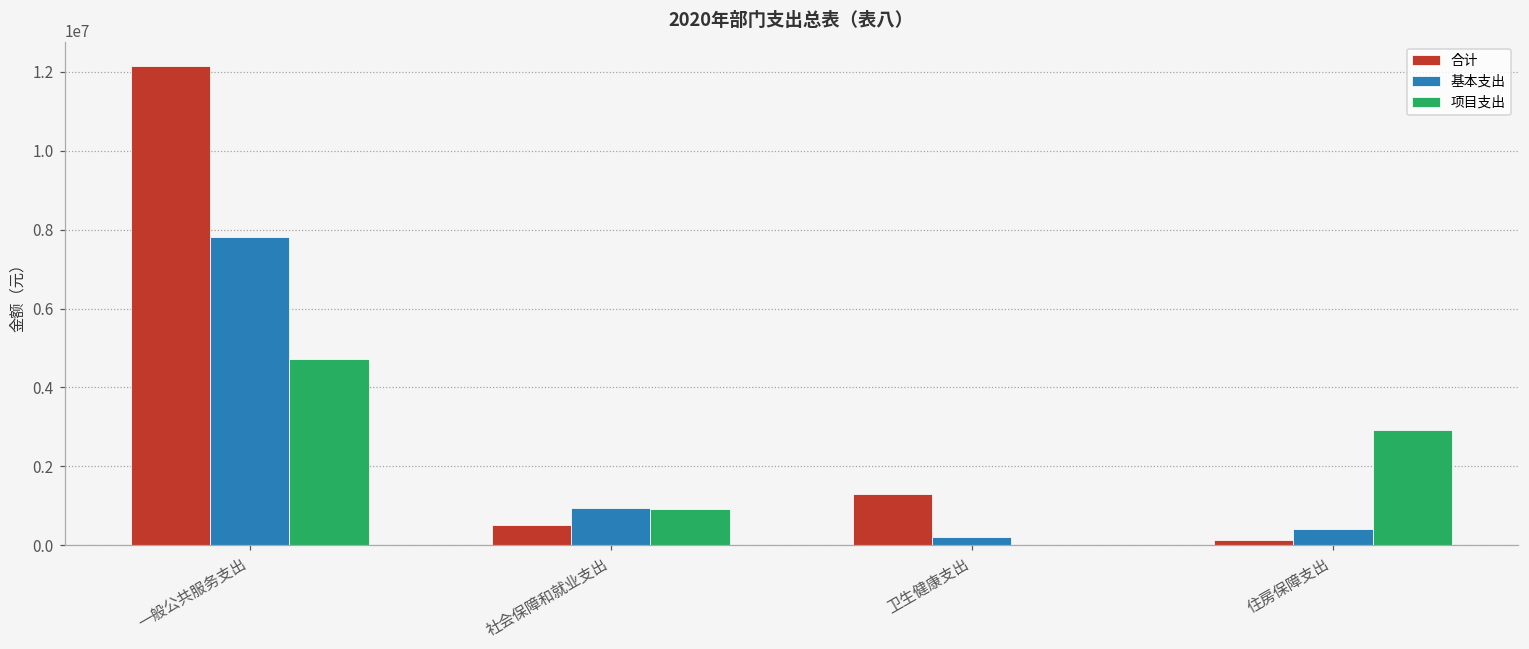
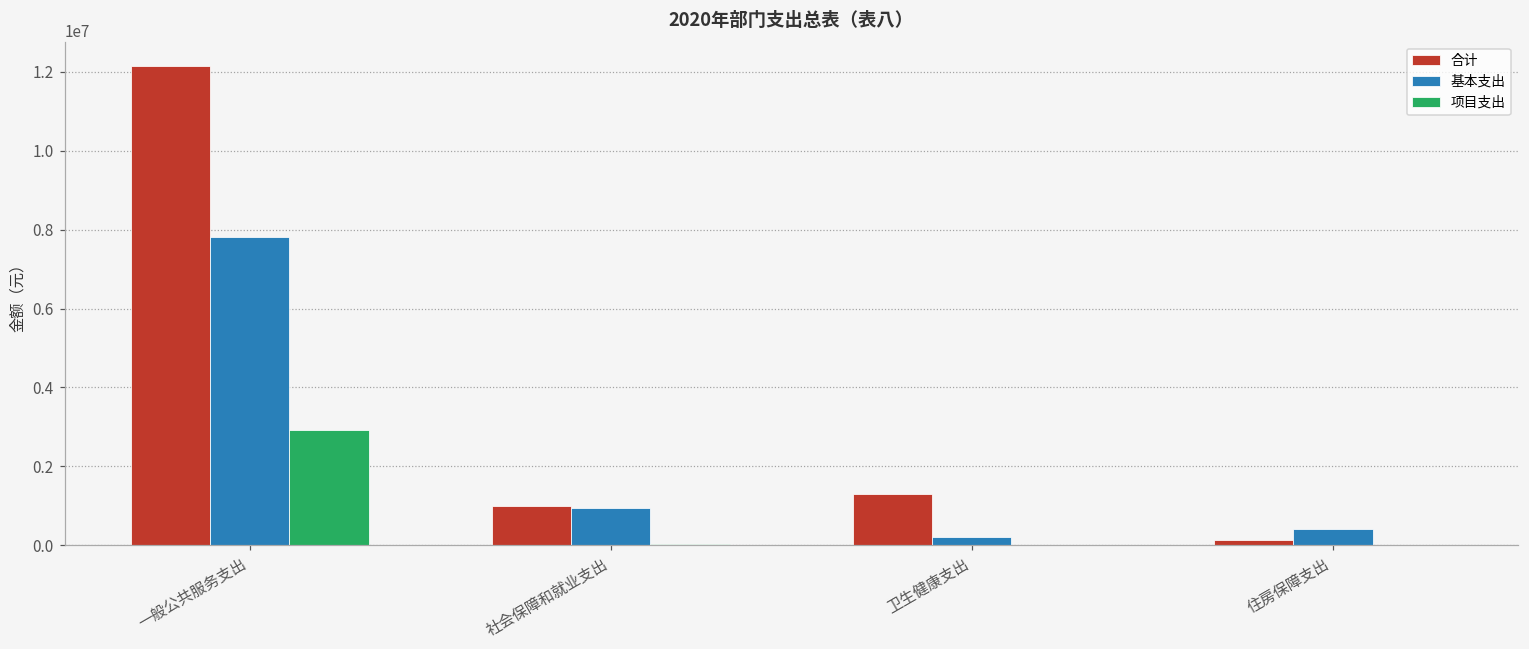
项目支出, 一般公共服务支出: 4700000 -> 2900000
合计, 社会保障和就业支出: 500000 -> 1000000
项目支出, 社会保障和就业支出: 900000 -> 0
项目支出, 住房保障支出: 2900000 -> 0
